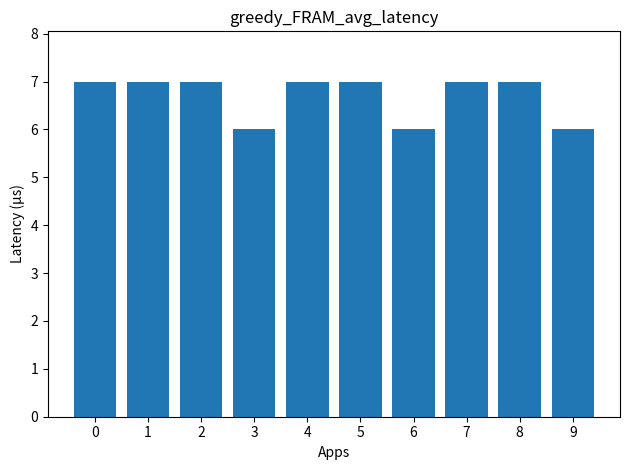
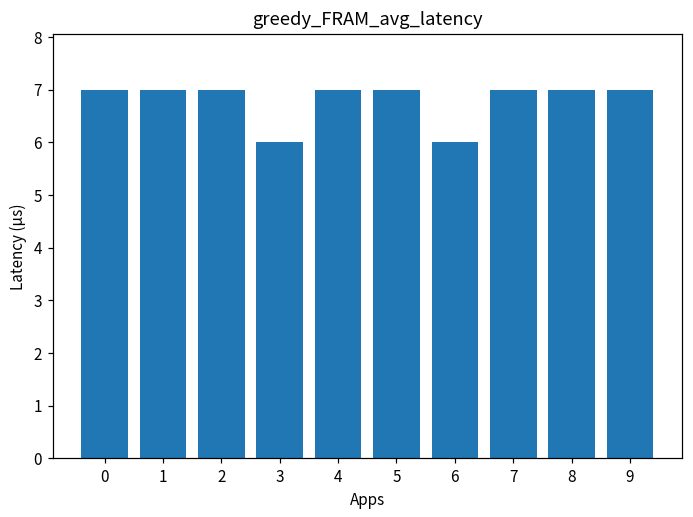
9: 6 -> 7
